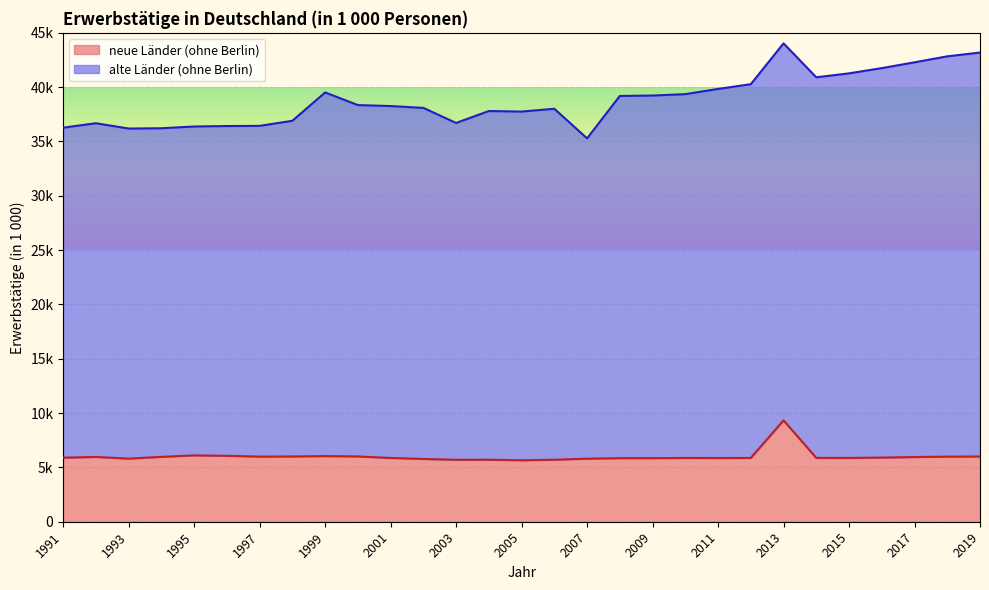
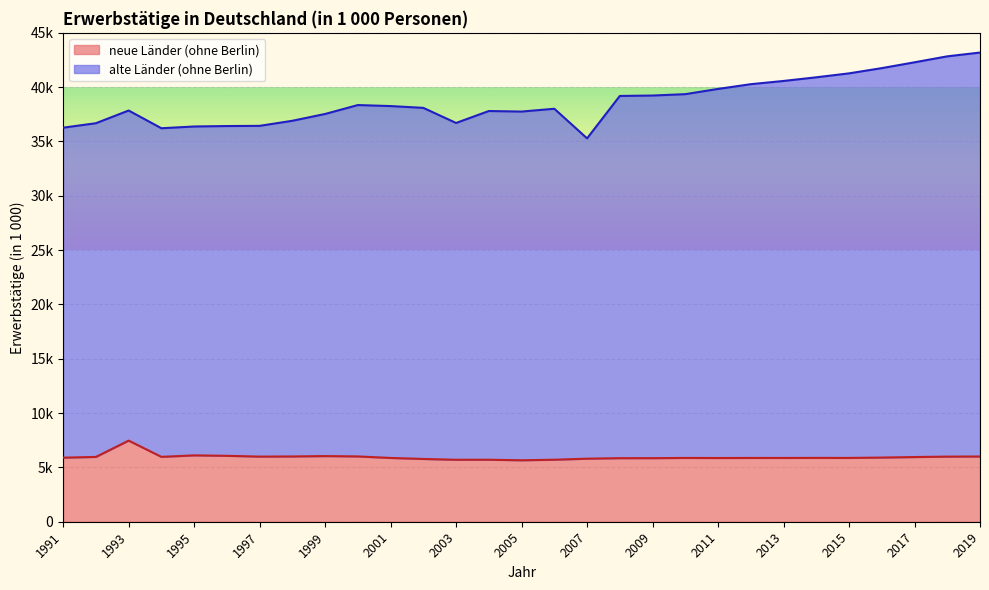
neue Länder (ohne Berlin), 1993: 5800 -> 7500
alte Länder (ohne Berlin), 1999: 33500 -> 31500
neue Länder (ohne Berlin), 2013: 9300 -> 5900
